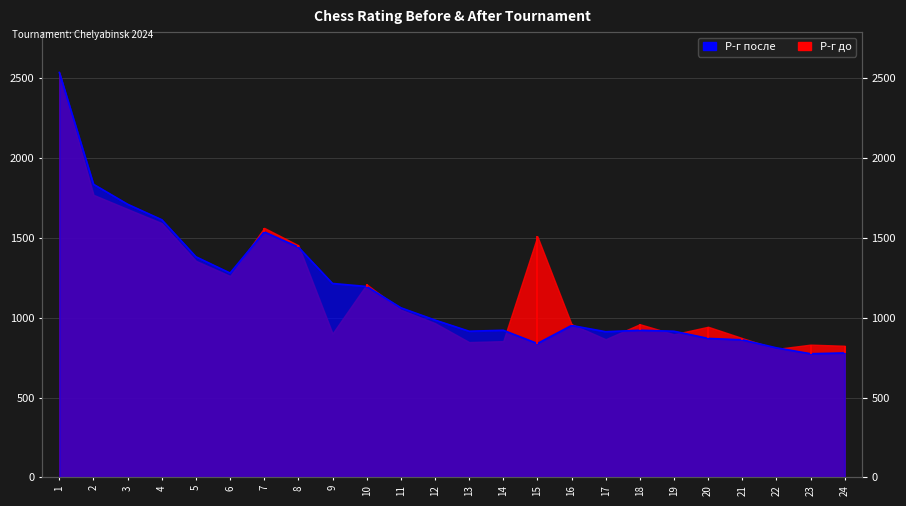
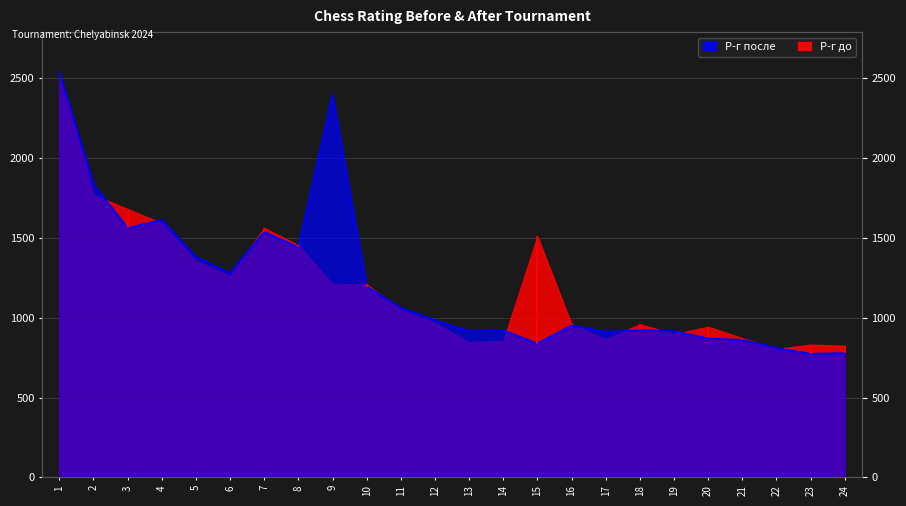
Р-г после, 3: 1710 -> 1560
Р-г до, 9: 900 -> 1210
Р-г после, 9: 1210 -> 2400
